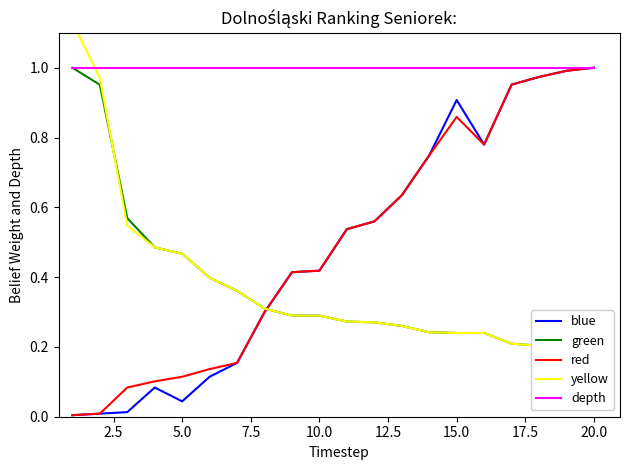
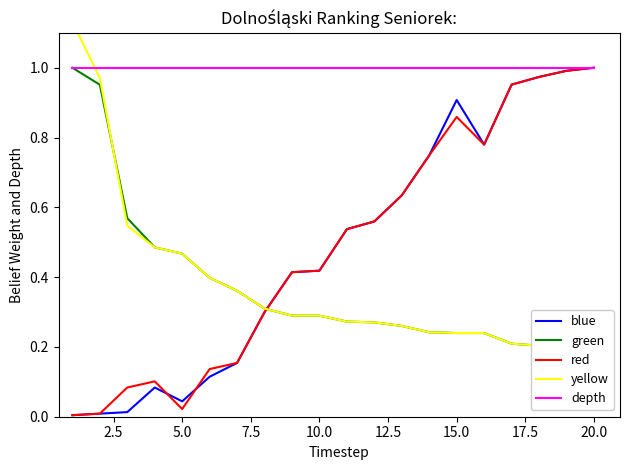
red, 5.0: 0.11 -> 0.02
